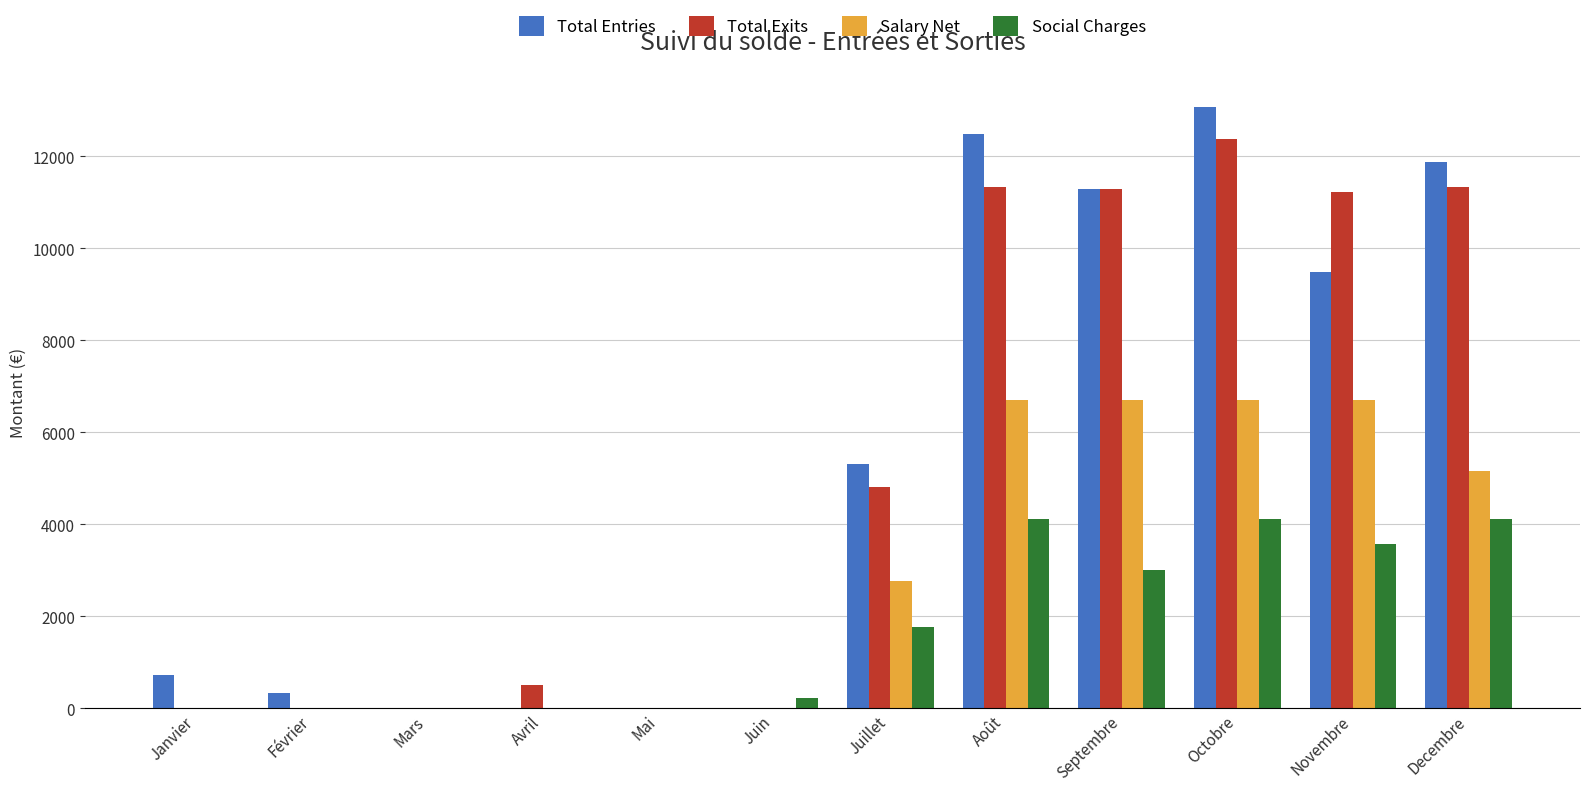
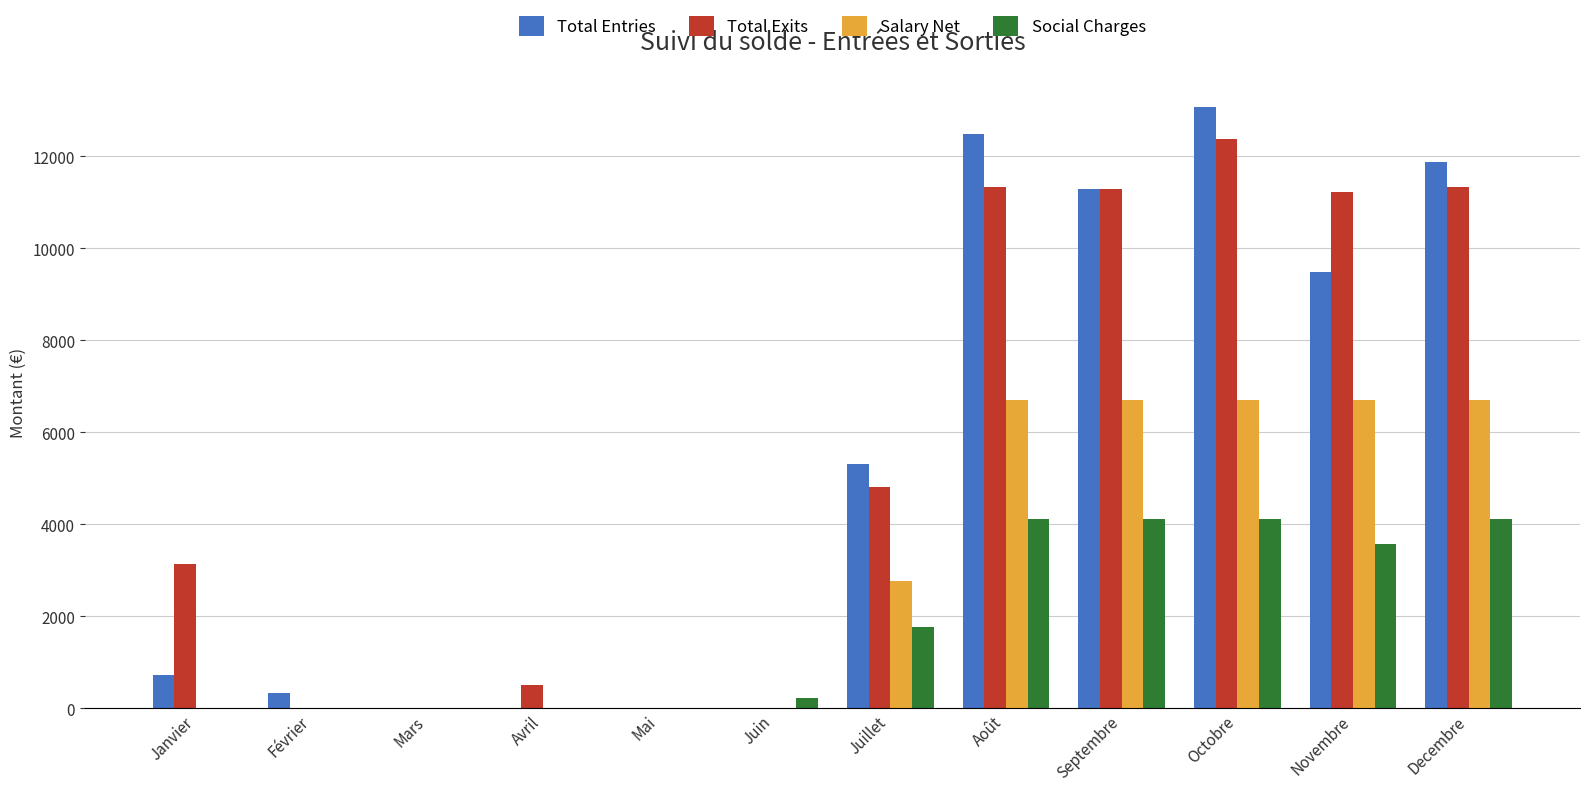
Total Exits, Janvier: 0 -> 3100
Social Charges, Septembre: 3000 -> 4100
Salary Net, Decembre: 5200 -> 6700
